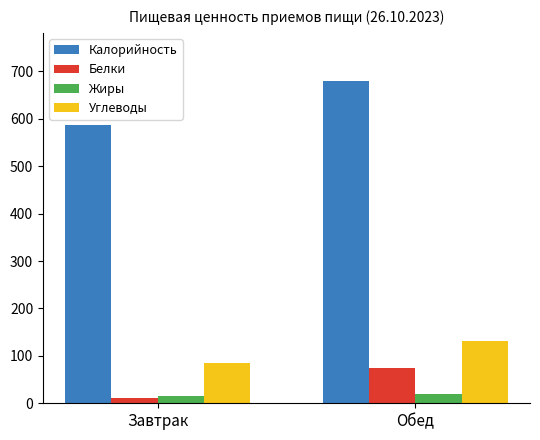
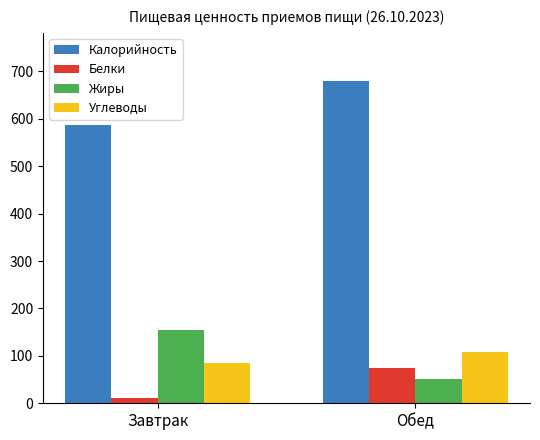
Жиры, Завтрак: 10 -> 150
Жиры, Обед: 20 -> 50
Углеводы, Обед: 130 -> 110
